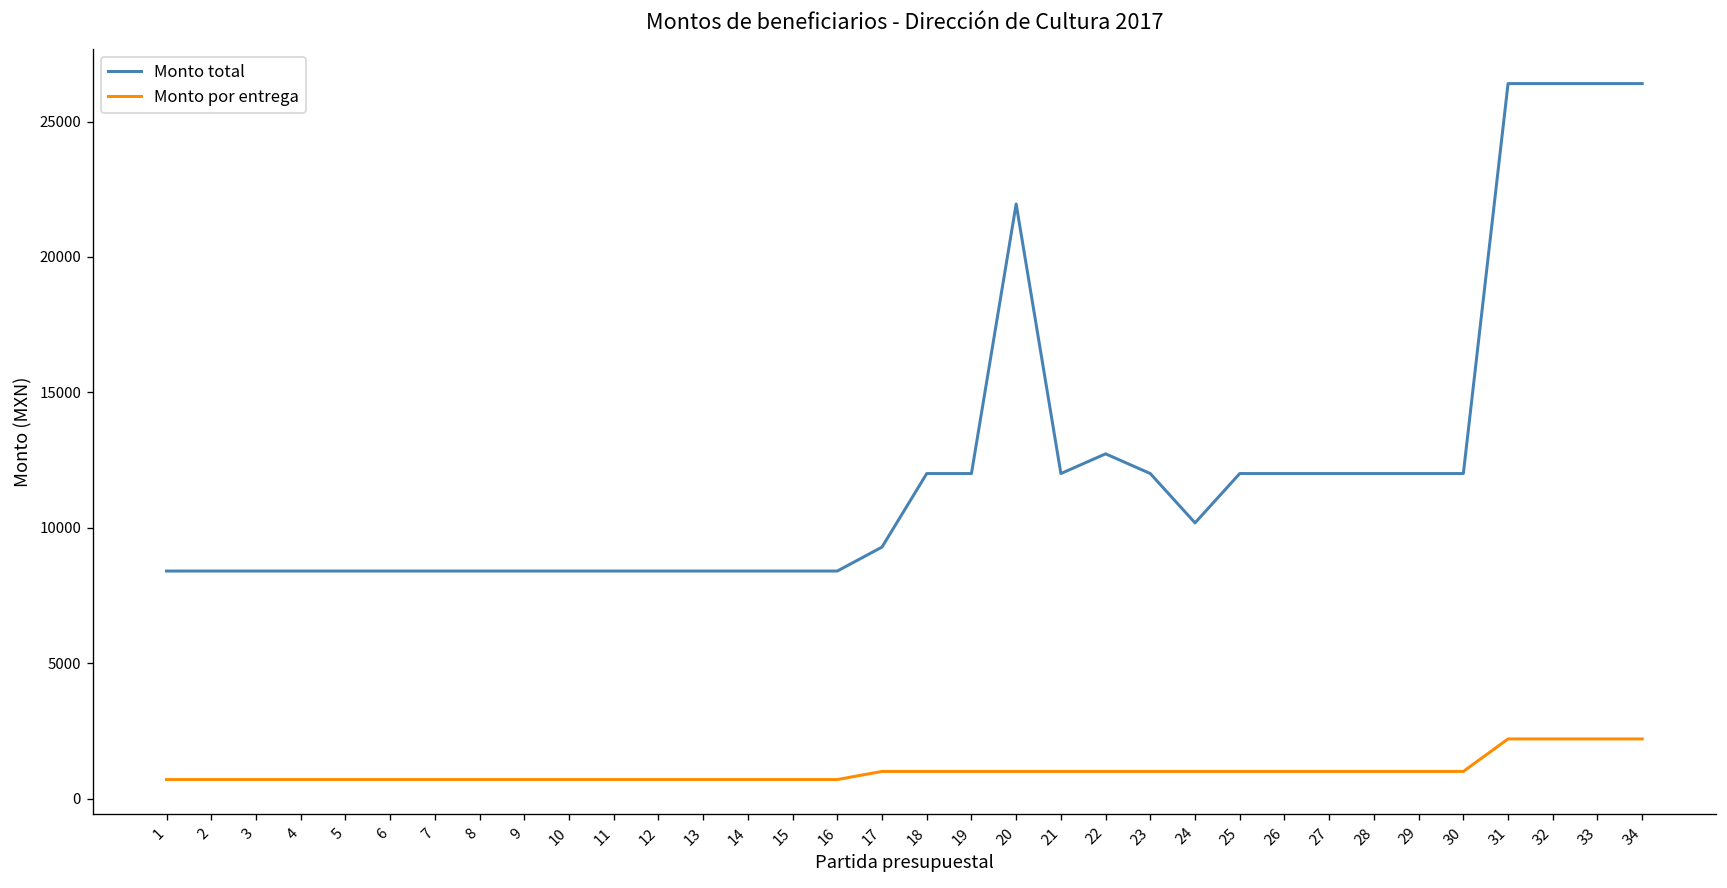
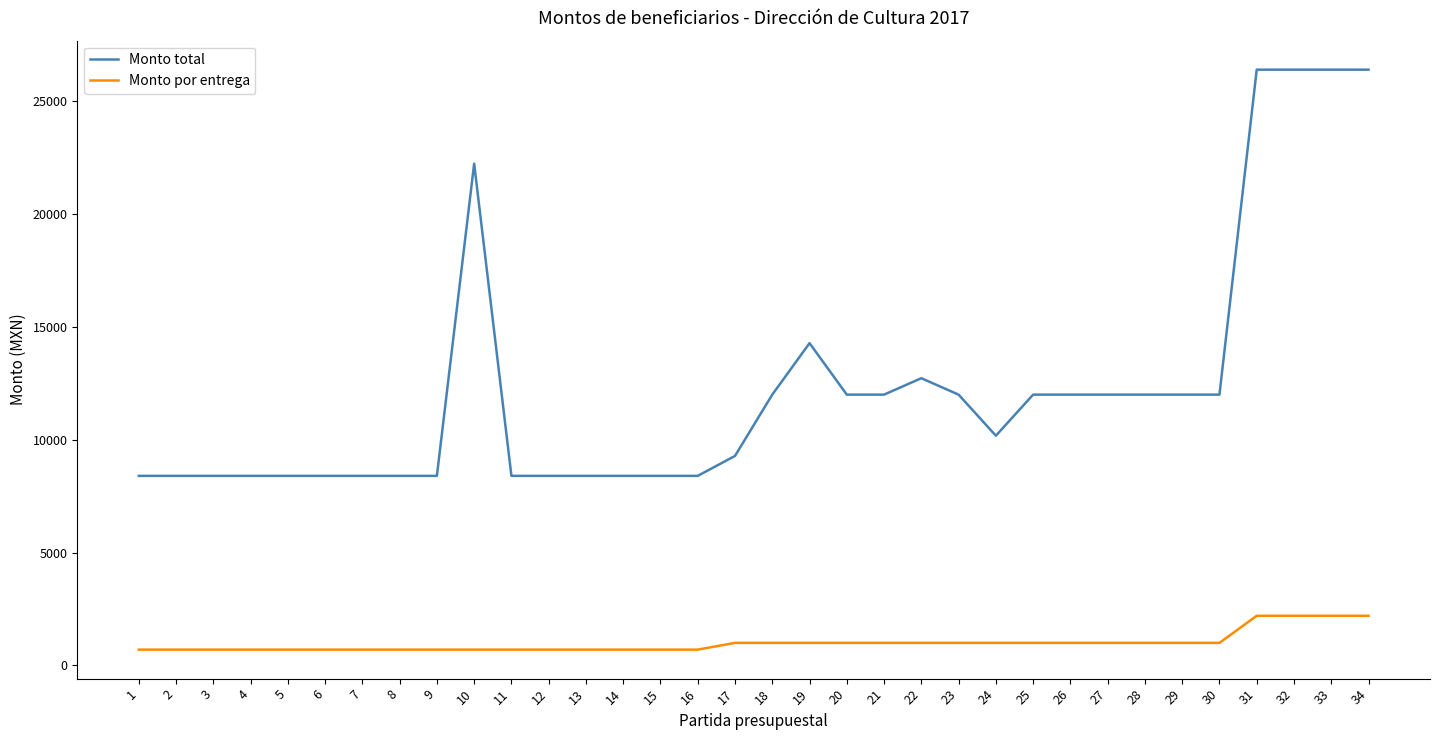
Monto total, 10: 8400 -> 22200
Monto total, 19: 12000 -> 14300
Monto total, 20: 22000 -> 12000
